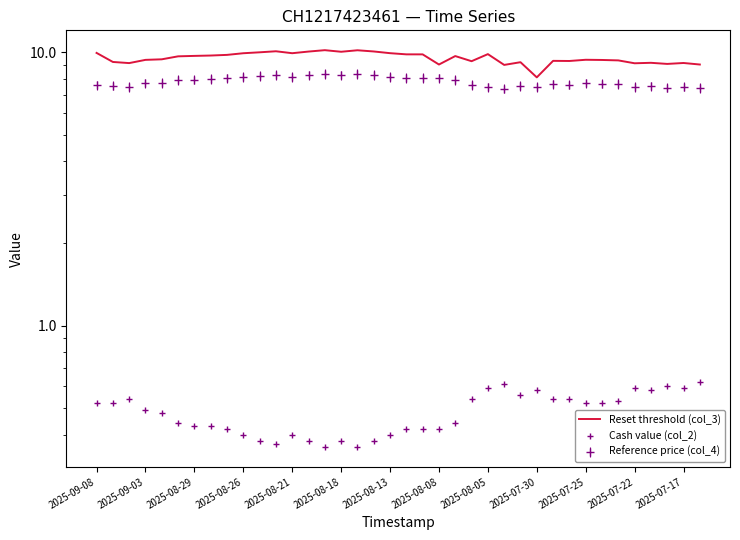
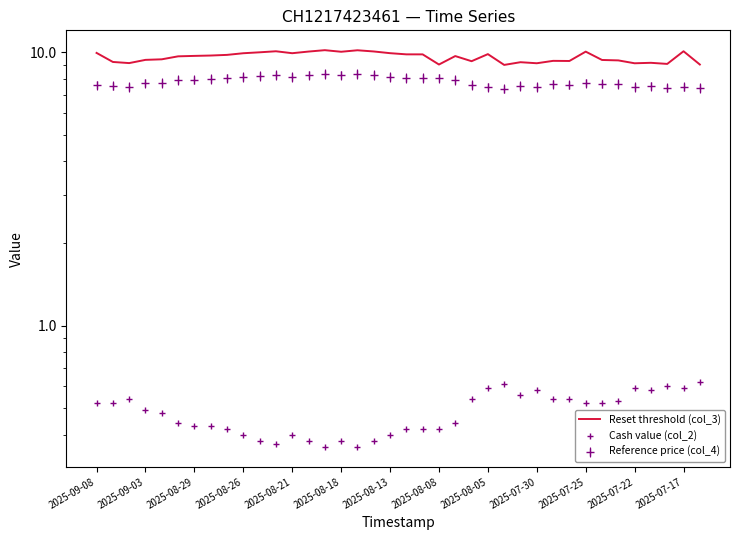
Reset threshold (col_3), 2025-07-30: 8.1 -> 9.1
Reset threshold (col_3), 2025-07-25: 9.4 -> 10.1
Reset threshold (col_3), 2025-07-17: 9.1 -> 10.1
